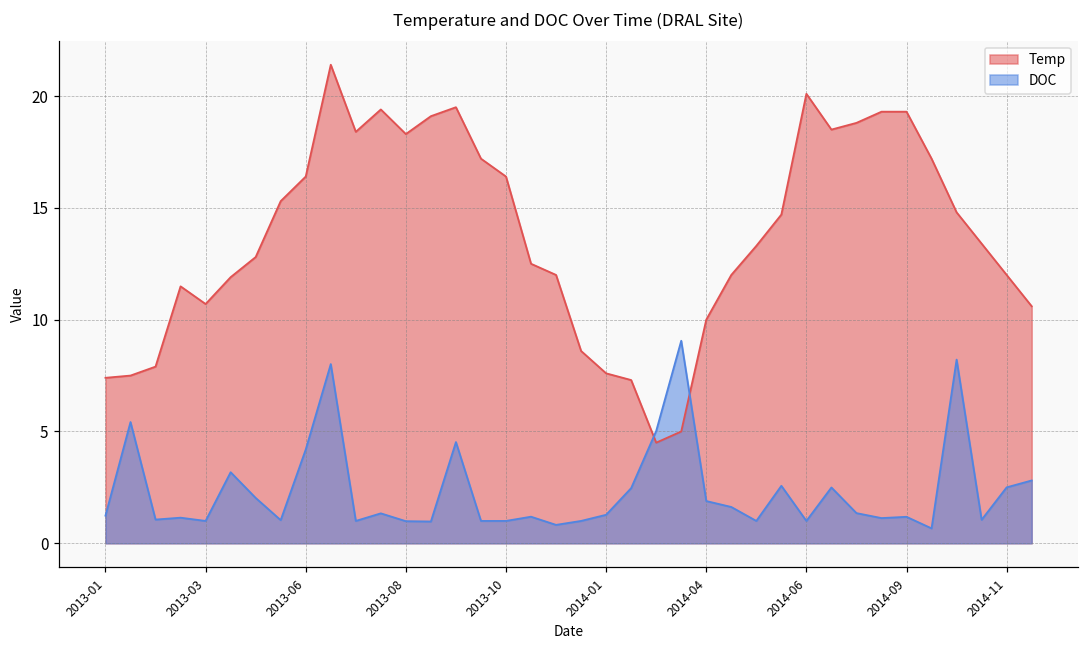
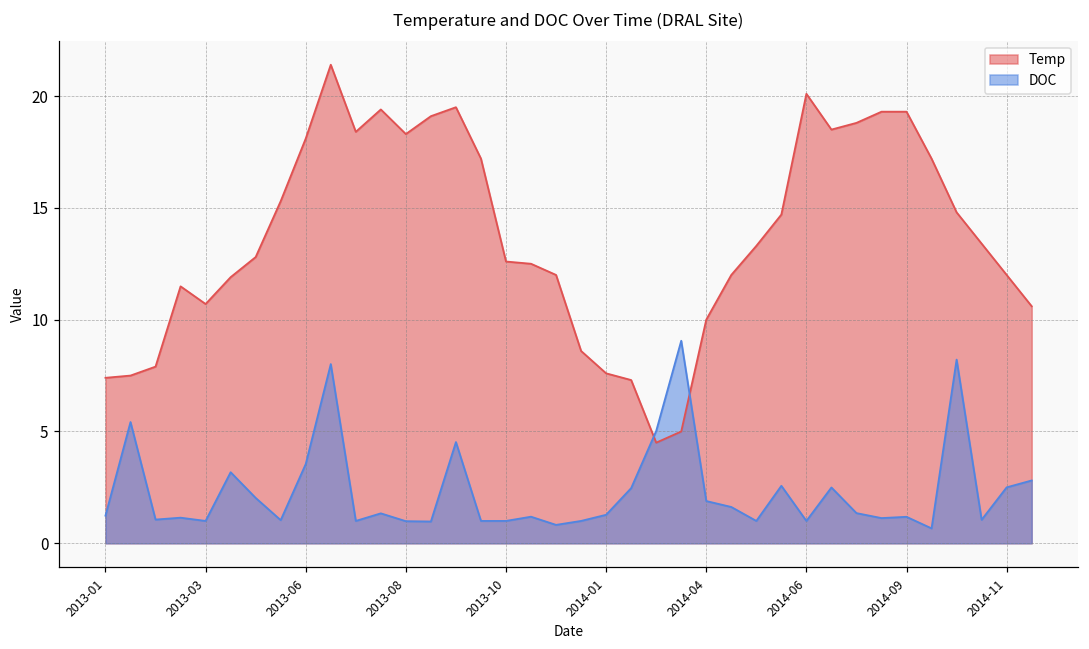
Temp, 2013-06: 16.4 -> 18.1
DOC, 2013-06: 4.2 -> 3.5
Temp, 2013-10: 16.4 -> 12.6
